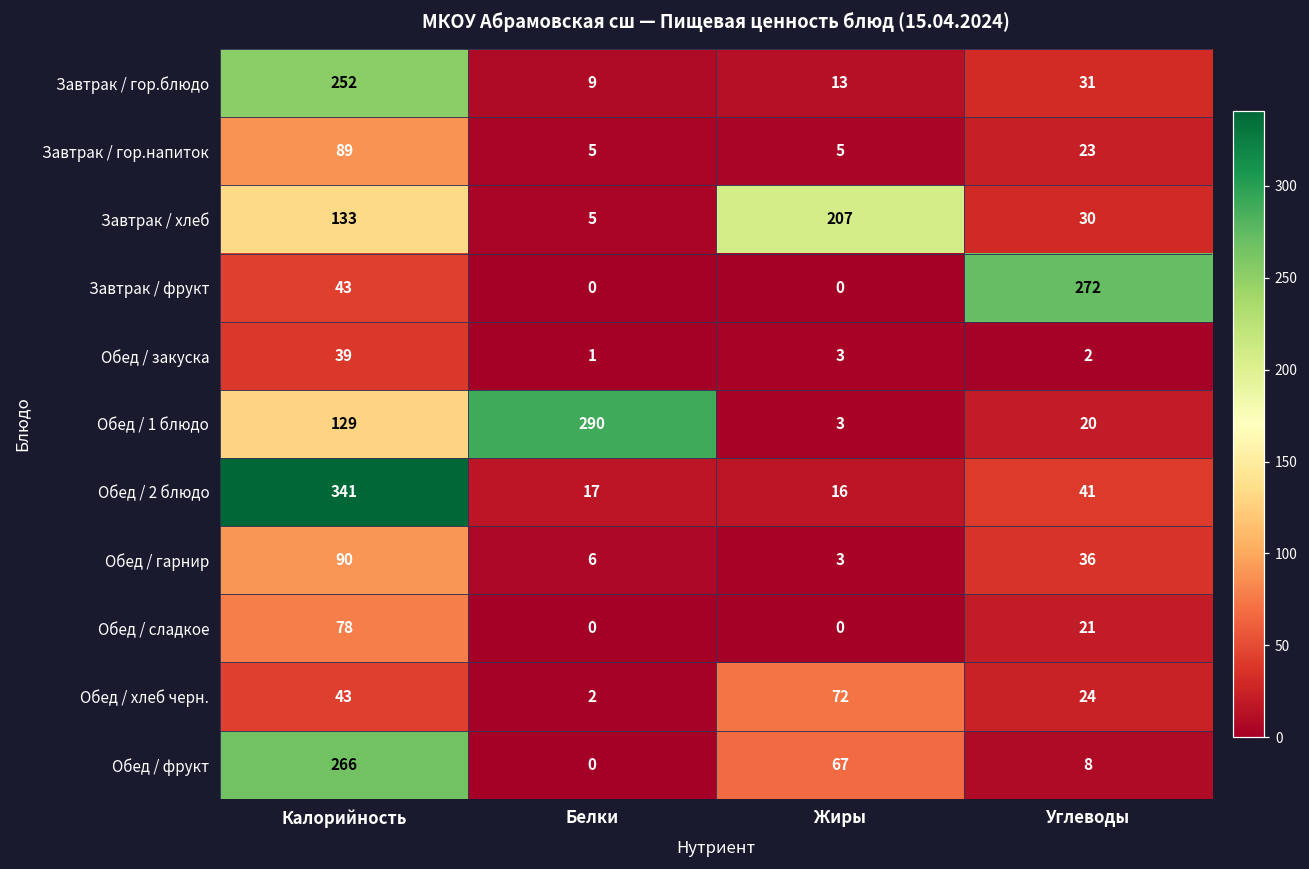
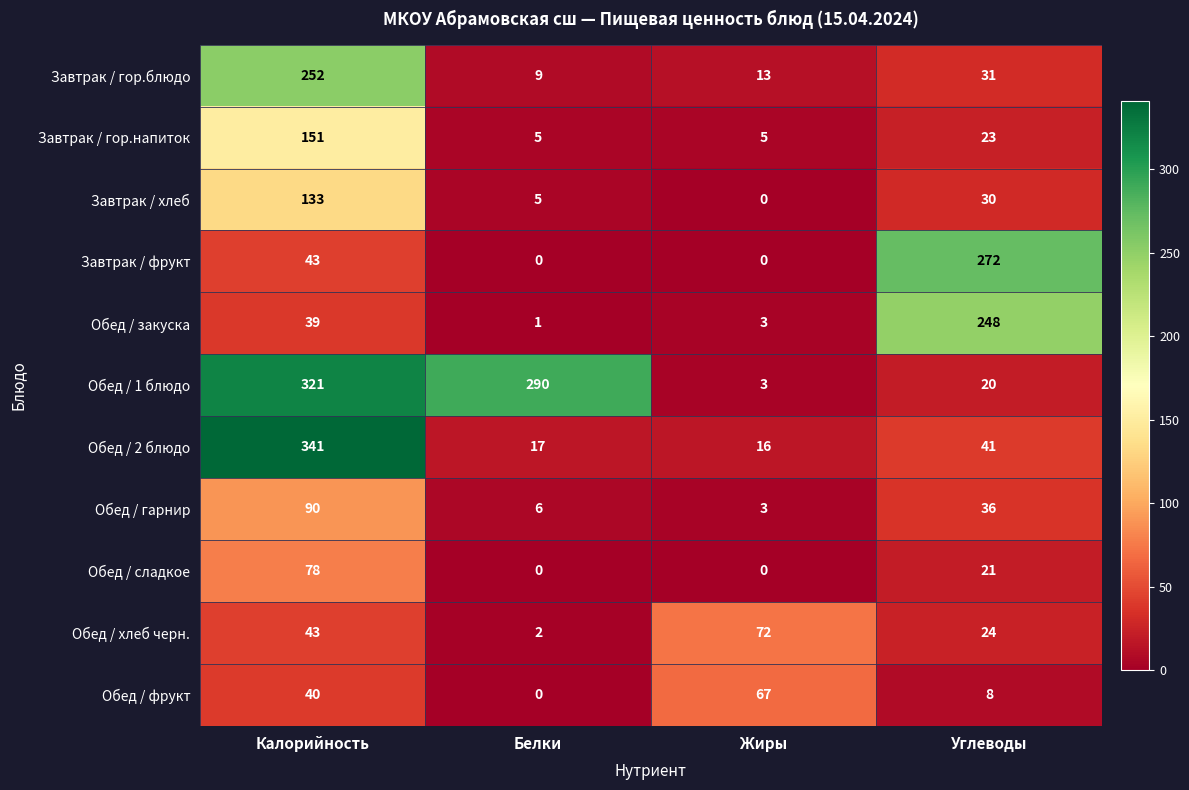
Завтрак / гор.напиток, Калорийность: 89 -> 151
Завтрак / хлеб, Жиры: 207 -> 0
Обед / закуска, Углеводы: 2 -> 248
Обед / 1 блюдо, Калорийность: 129 -> 321
Обед / фрукт, Калорийность: 266 -> 40
